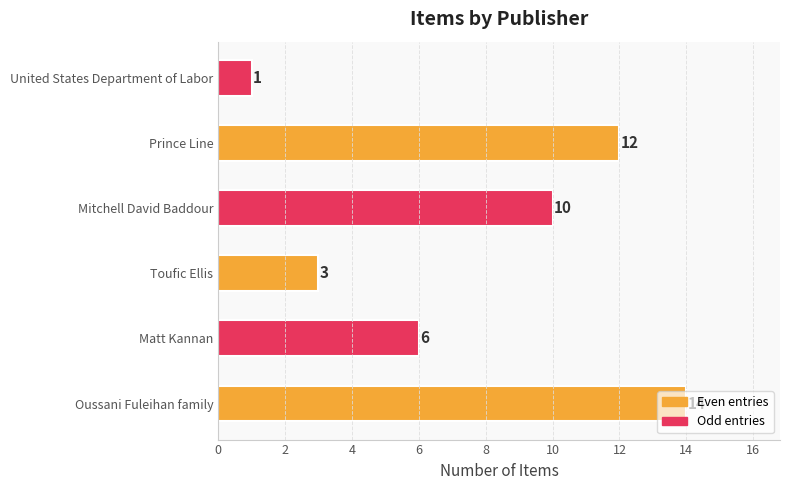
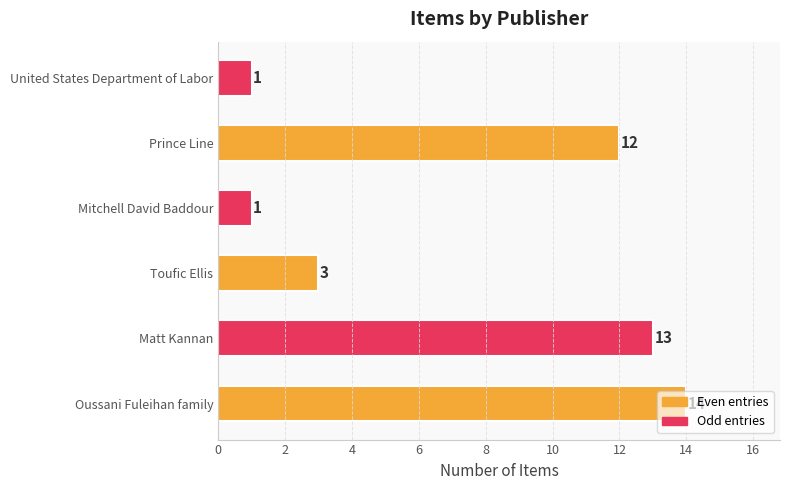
Mitchell David Baddour: 10 -> 1
Matt Kannan: 6 -> 13
